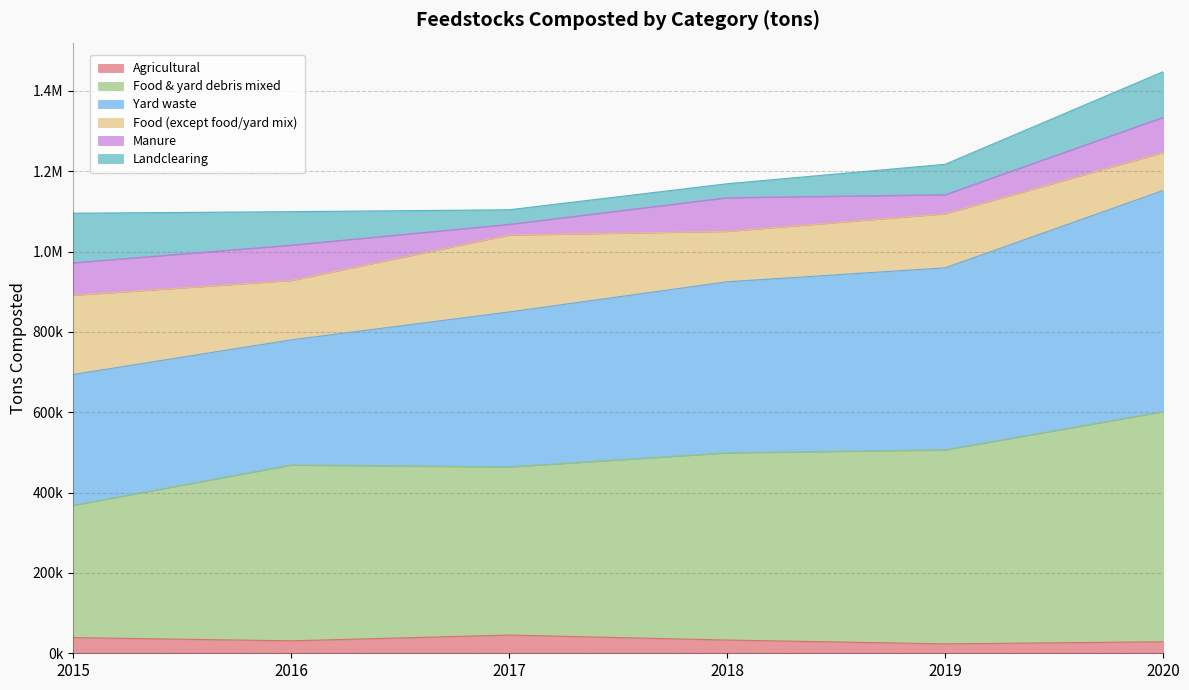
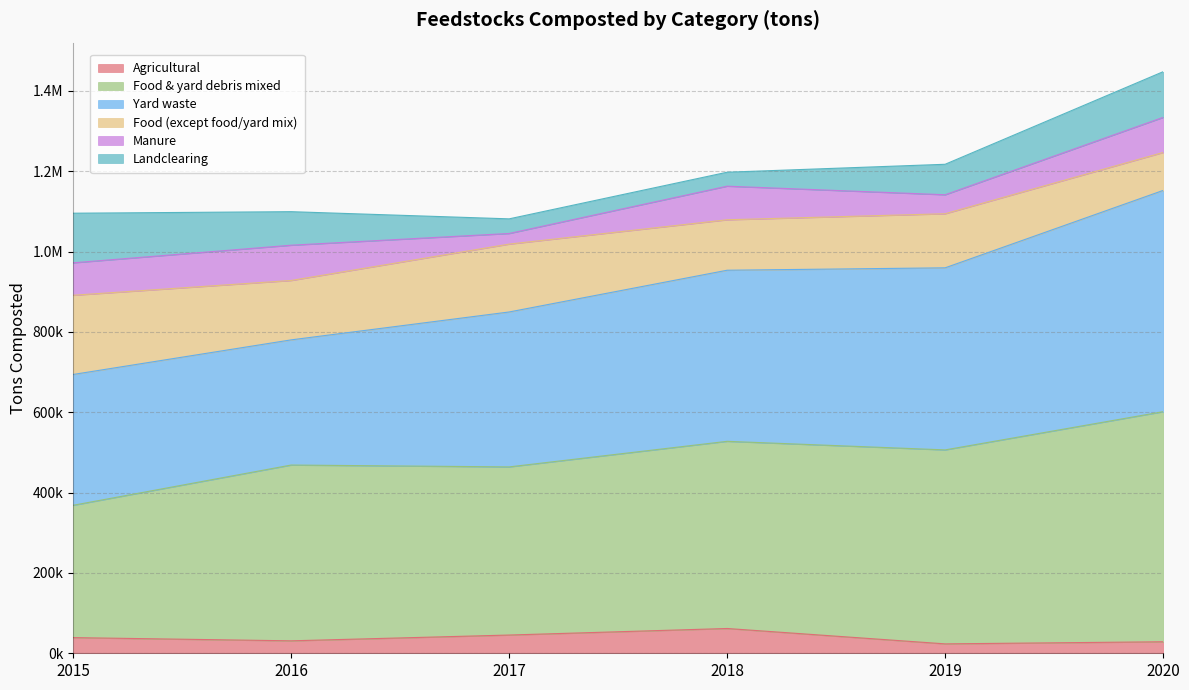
Food (except food/yard mix), 2017: 190000 -> 170000
Agricultural, 2018: 30000 -> 60000
